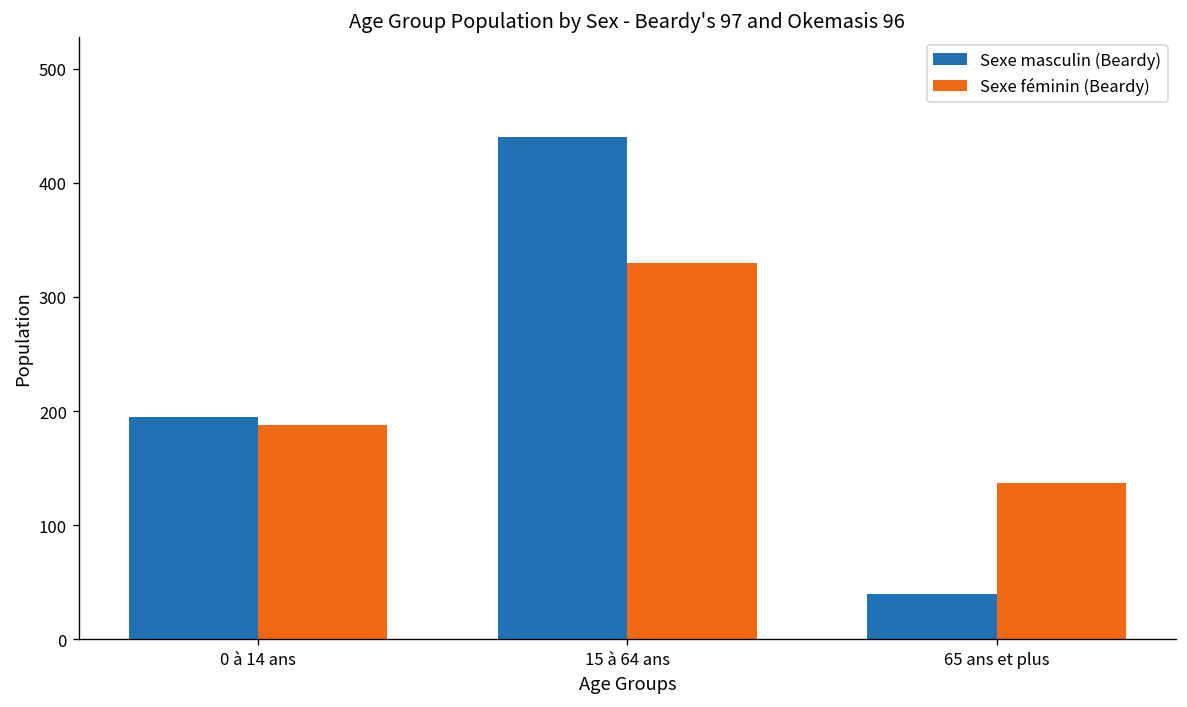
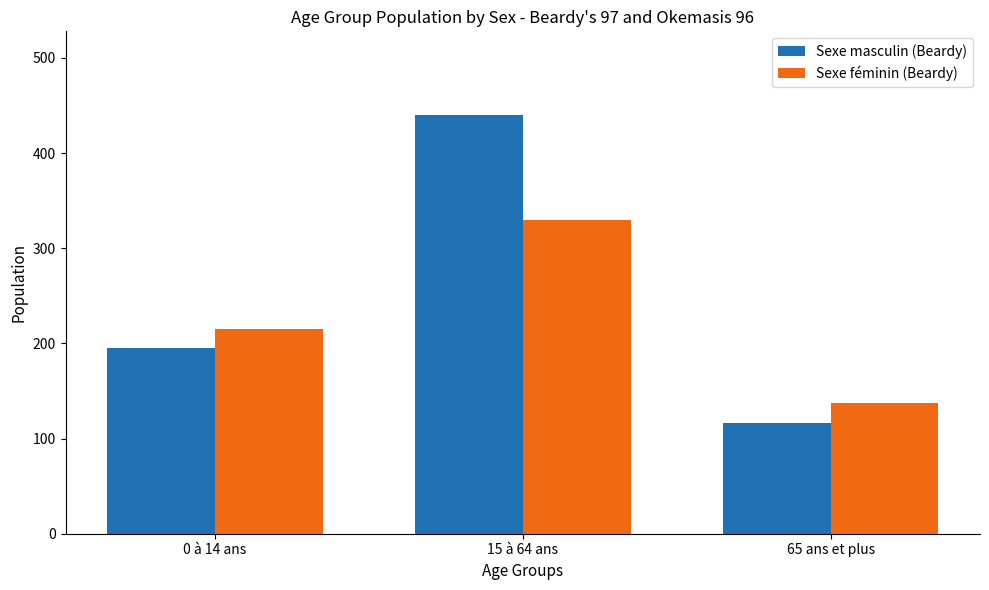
Sexe féminin (Beardy), 0 à 14 ans: 190 -> 220
Sexe masculin (Beardy), 65 ans et plus: 40 -> 120
